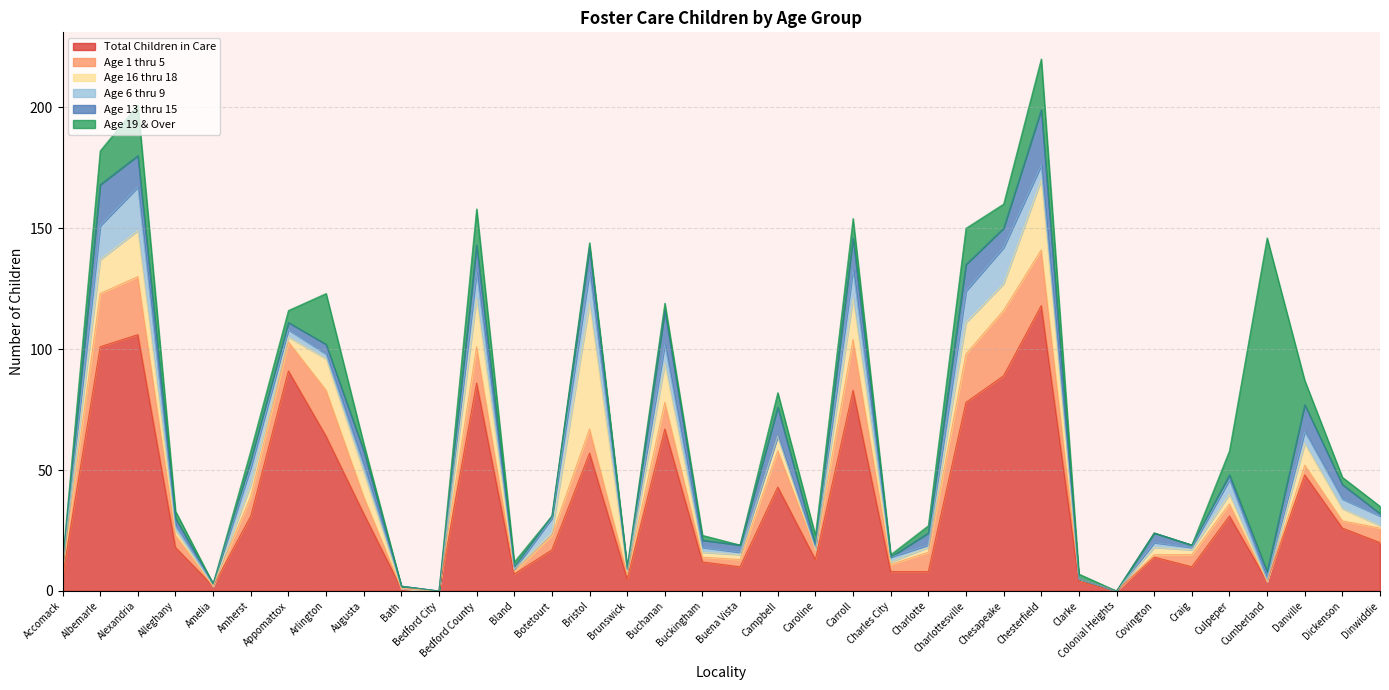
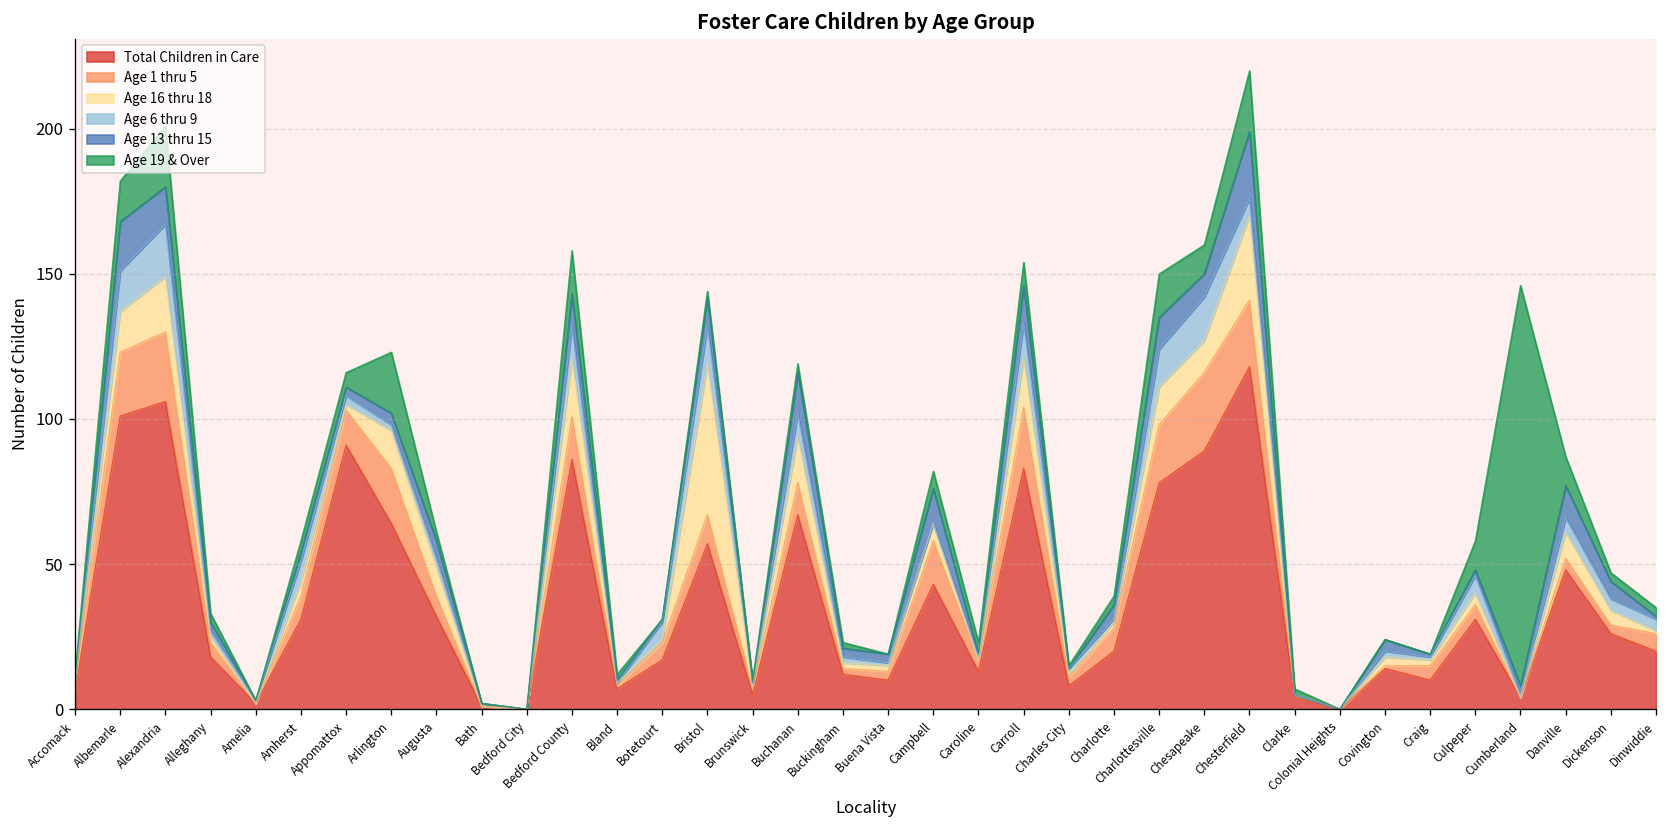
Total Children in Care, Charlotte: 8 -> 20
